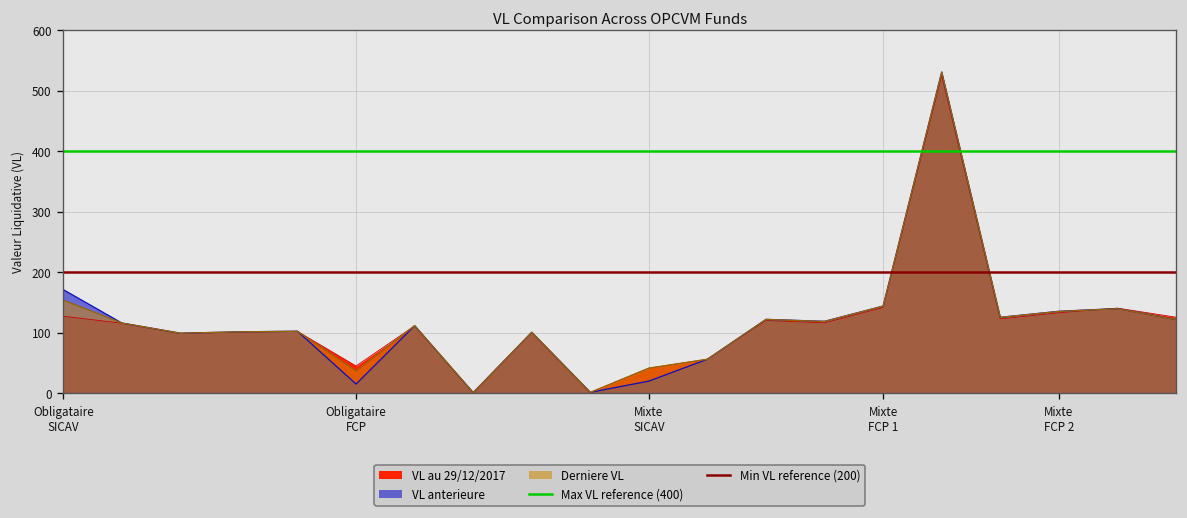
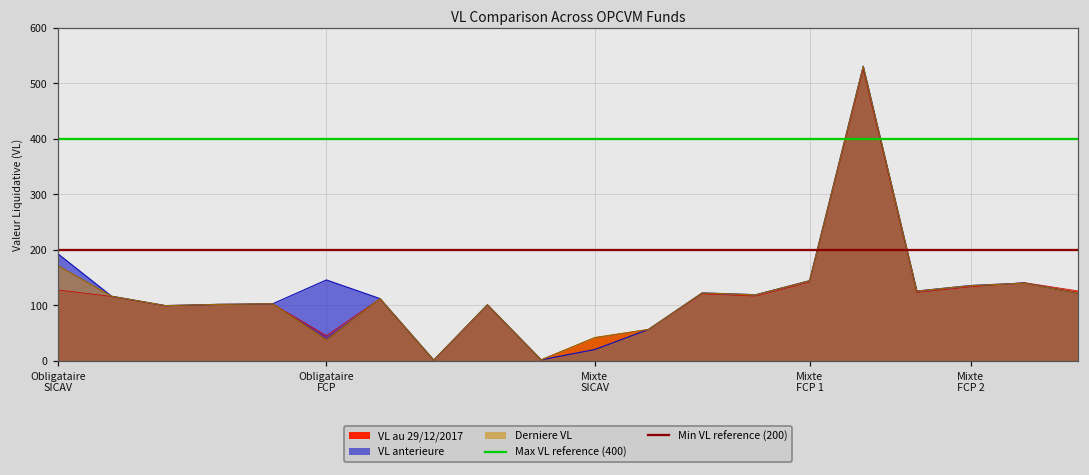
VL anterieure, Obligataire SICAV: 170 -> 190
Derniere VL, Obligataire SICAV: 150 -> 170
VL anterieure, Obligataire FCP: 20 -> 150
